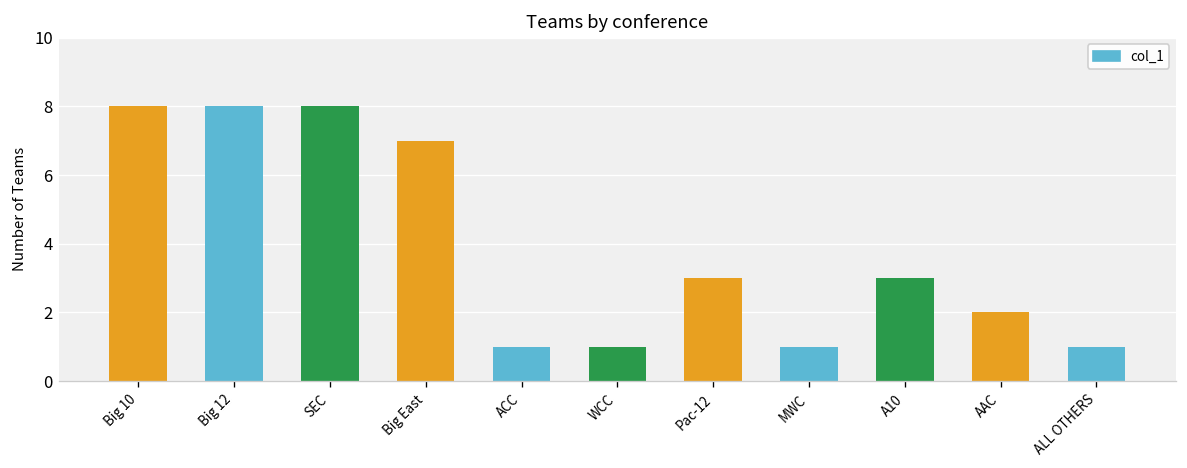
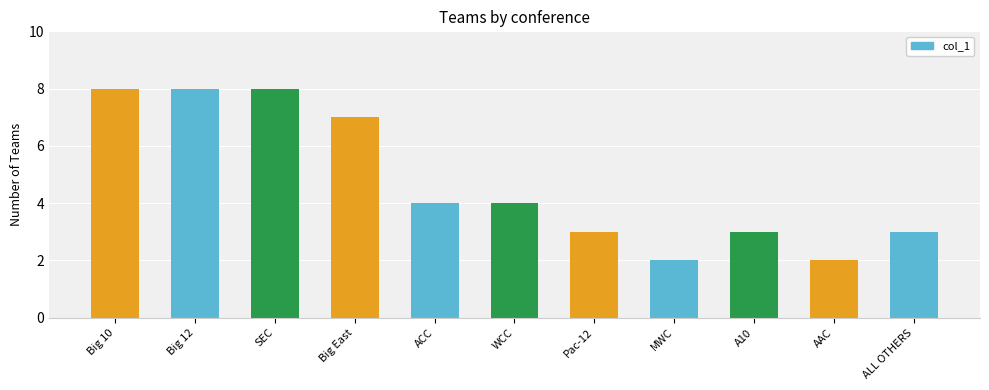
ACC: 1 -> 4
WCC: 1 -> 4
MWC: 1 -> 2
ALL OTHERS: 1 -> 3
